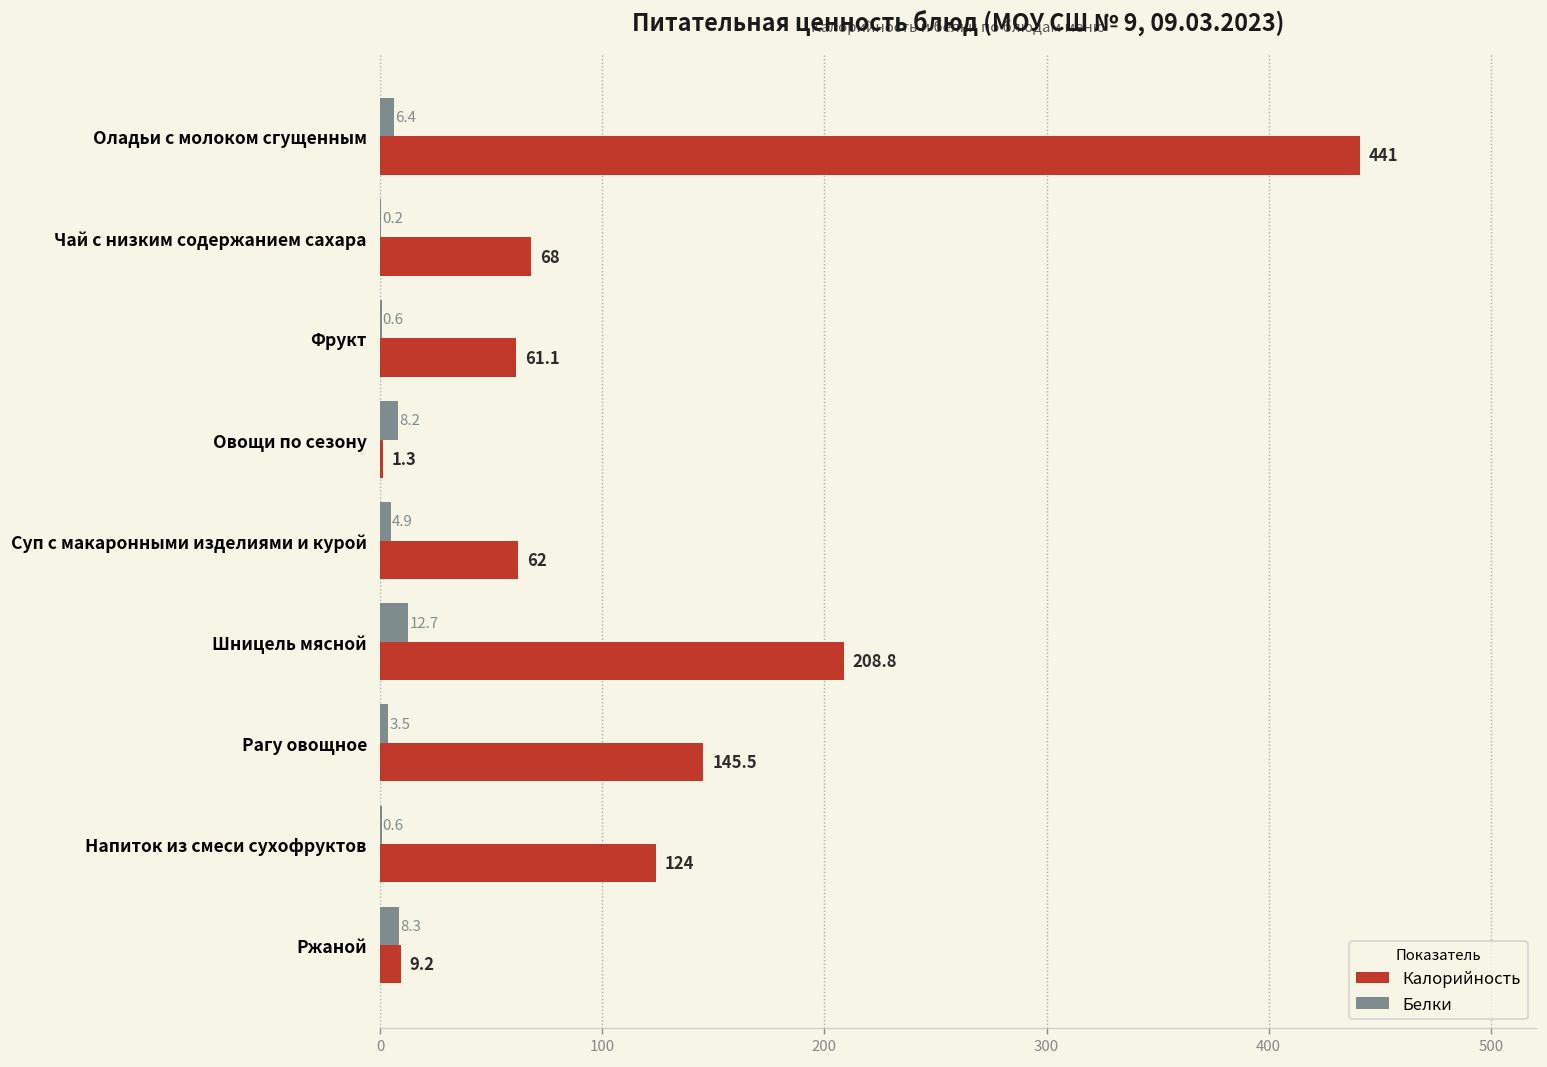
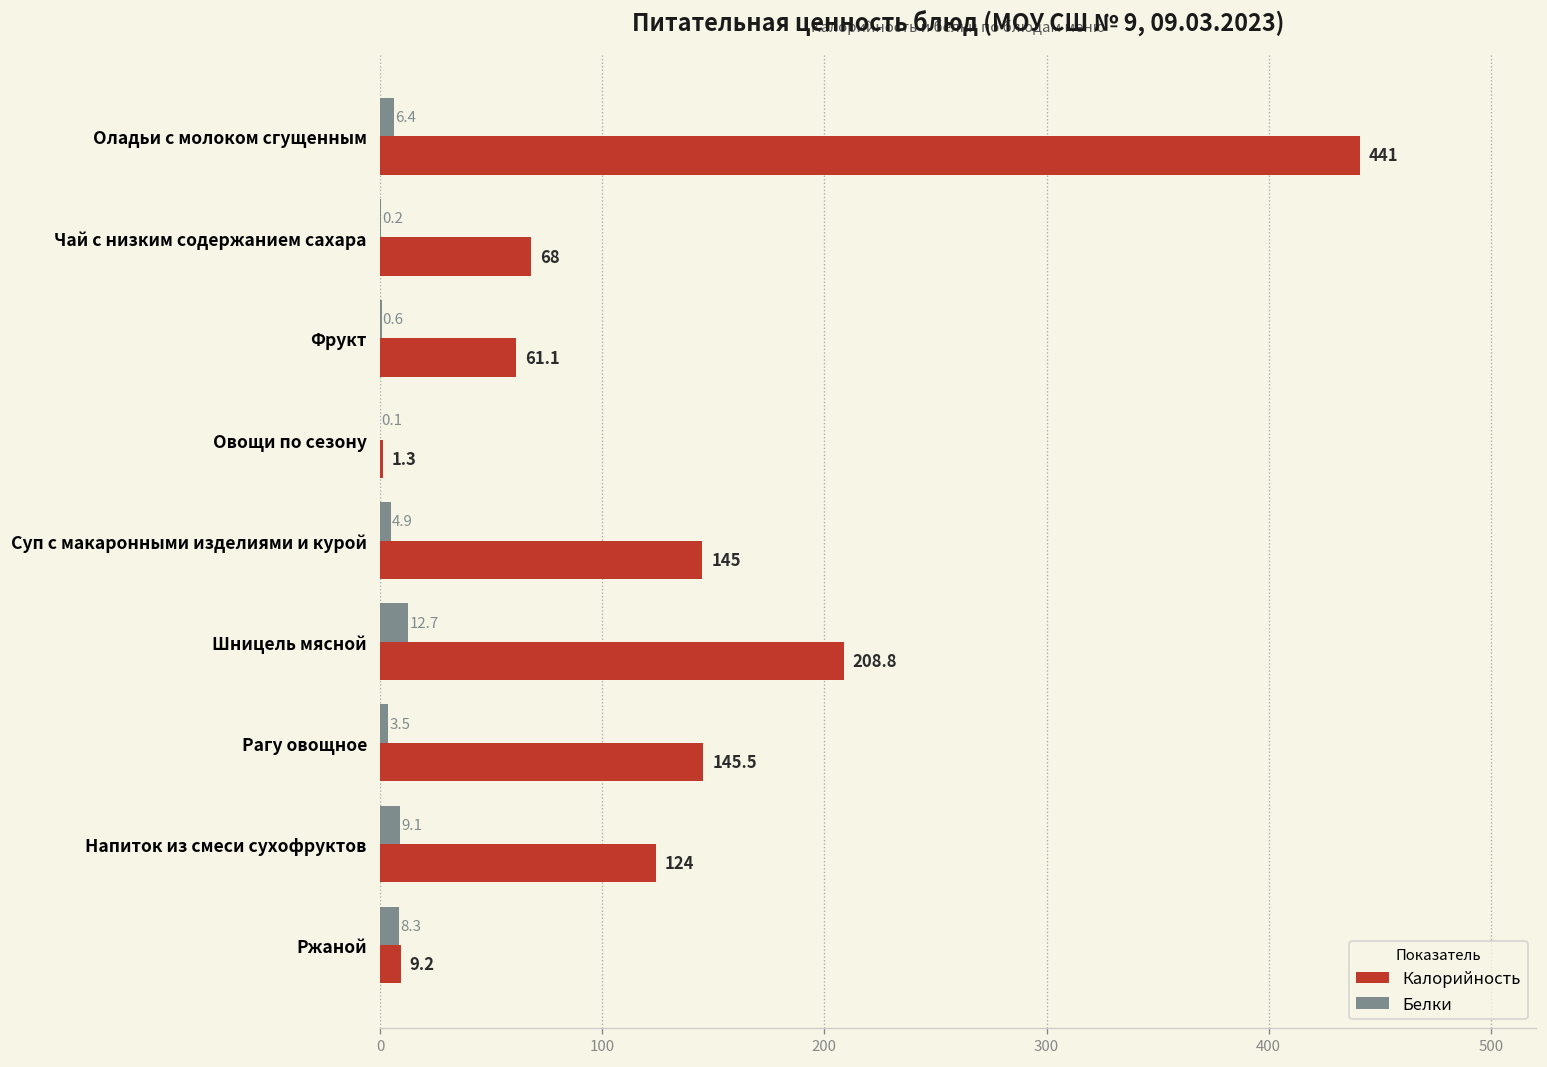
Белки, Овощи по сезону: 8.2 -> 0.1
Калорийность, Суп с макаронными изделиями и курой: 62 -> 145
Белки, Напиток из смеси сухофруктов: 0.6 -> 9.1
